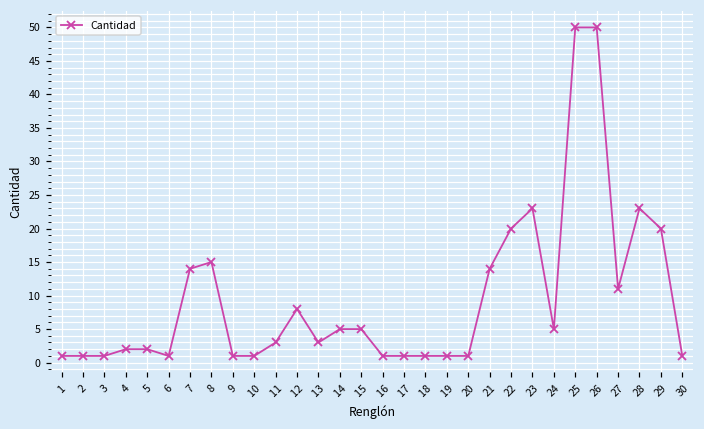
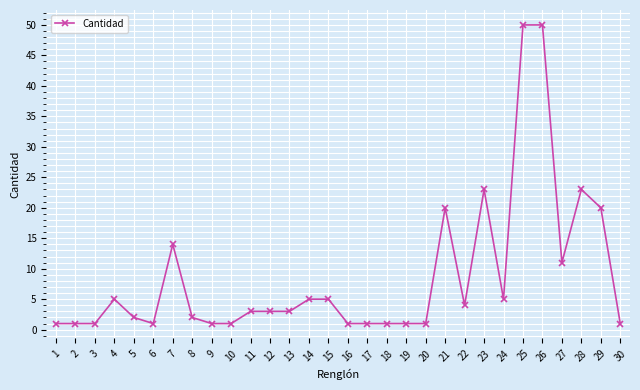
4: 2 -> 5
8: 15 -> 2
12: 8 -> 3
21: 14 -> 20
22: 20 -> 4
